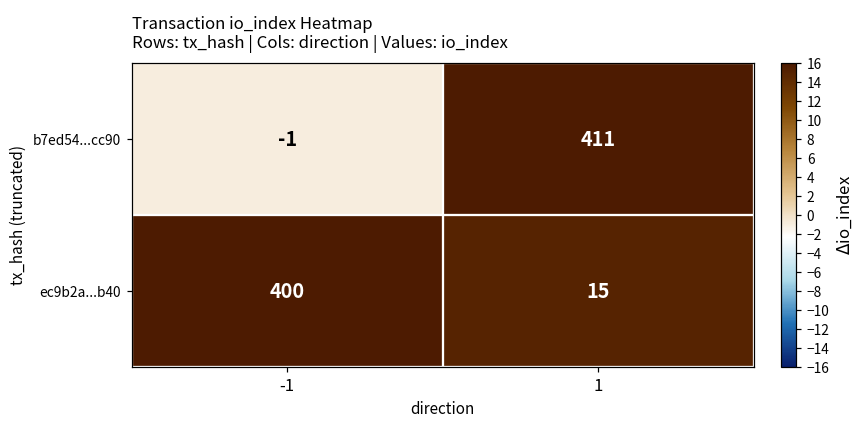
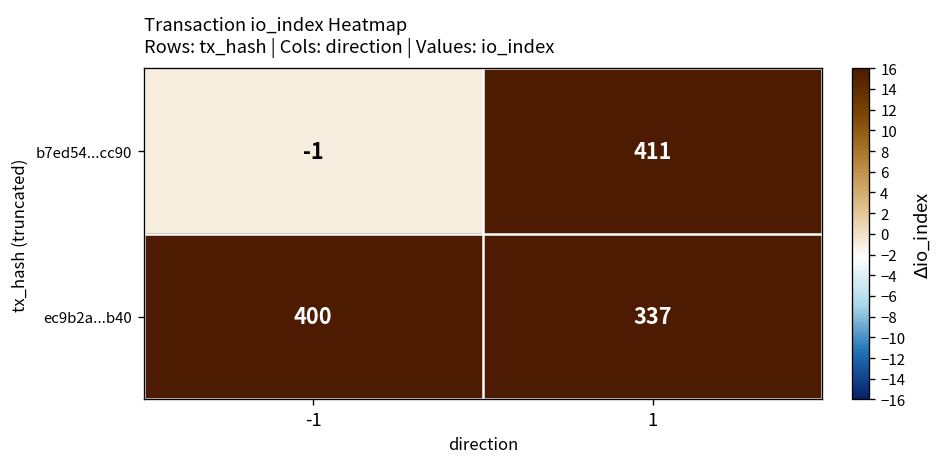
ec9b2a...b40, 1: 15 -> 337
